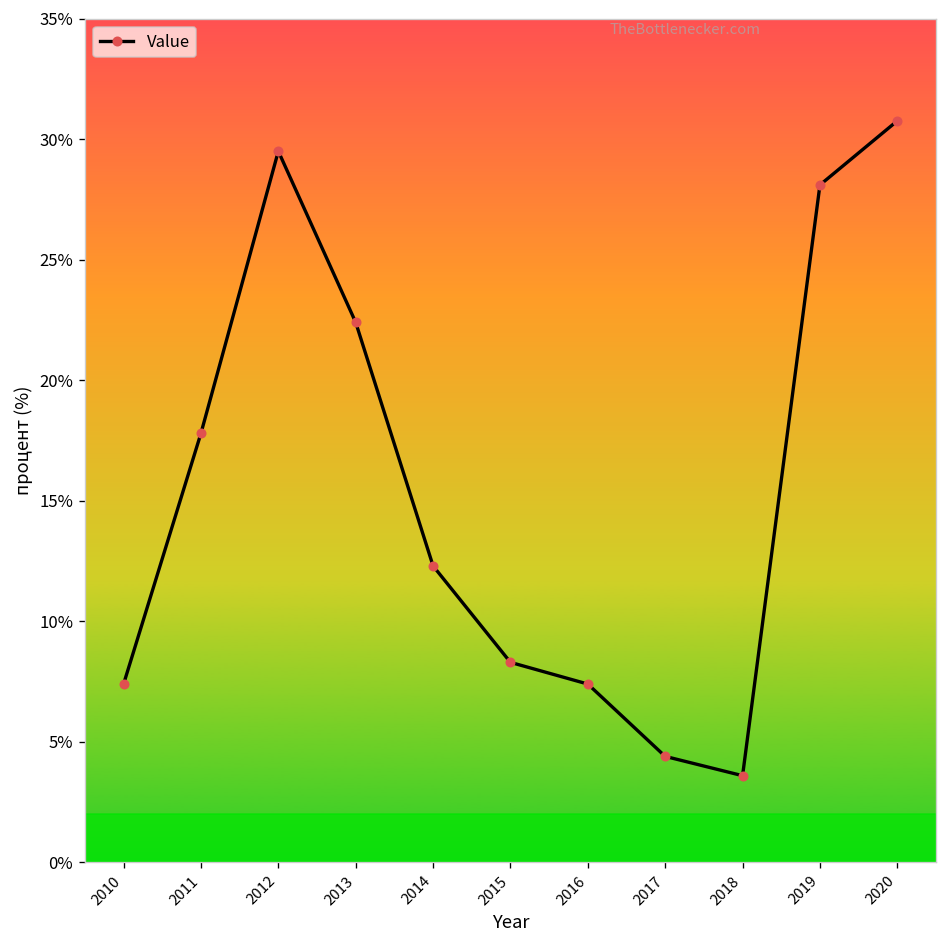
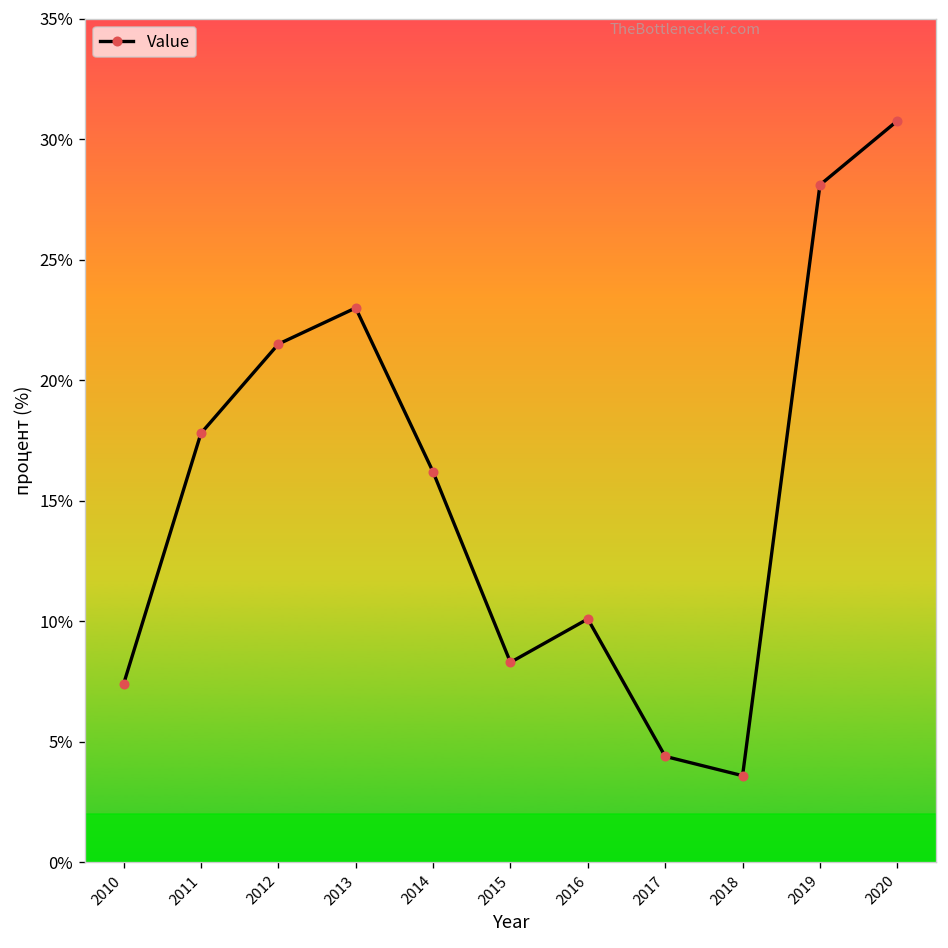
2012: 29.5% -> 21.5%
2013: 22.4% -> 23.0%
2014: 12.3% -> 16.2%
2016: 7.4% -> 10.1%
